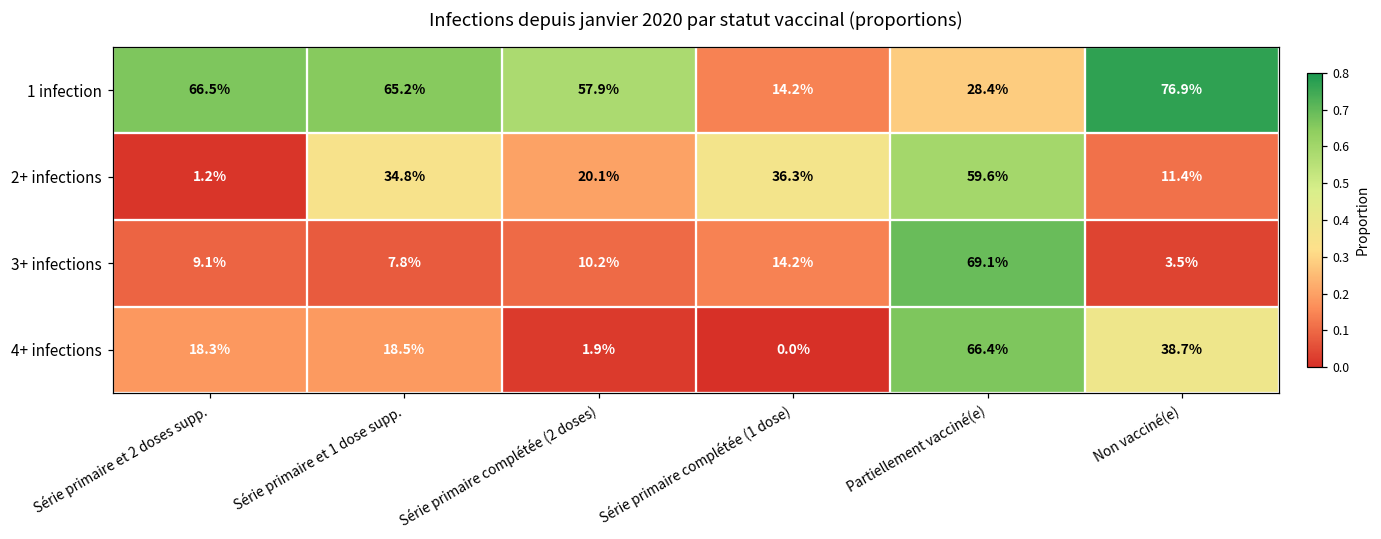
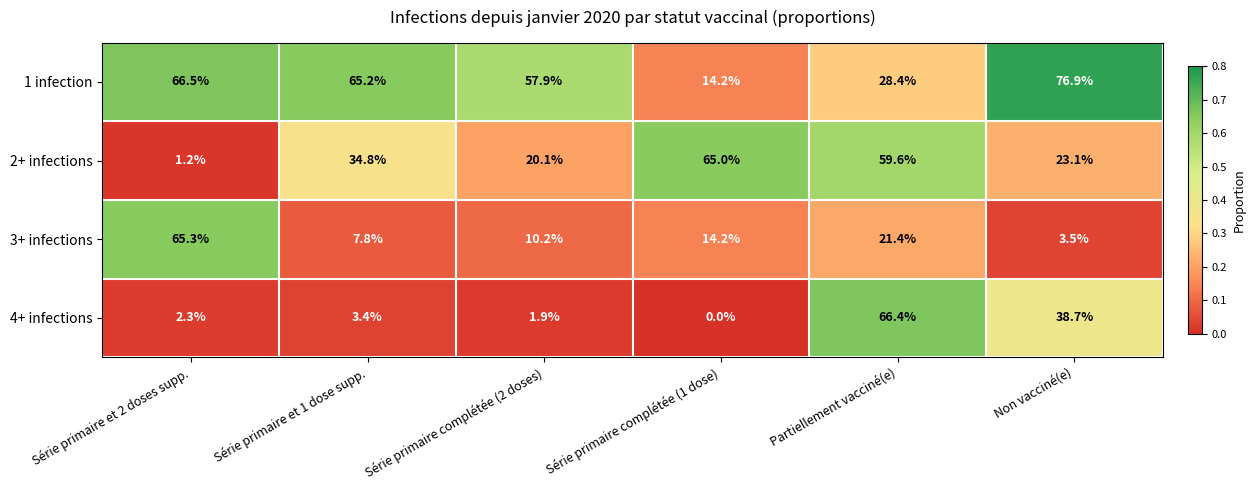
2+ infections, Série primaire complétée (1 dose): 36.3% -> 65.0%
2+ infections, Non vacciné(e): 11.4% -> 23.1%
3+ infections, Série primaire et 2 doses supp.: 9.1% -> 65.3%
3+ infections, Partiellement vacciné(e): 69.1% -> 21.4%
4+ infections, Série primaire et 2 doses supp.: 18.3% -> 2.3%
4+ infections, Série primaire et 1 dose supp.: 18.5% -> 3.4%
